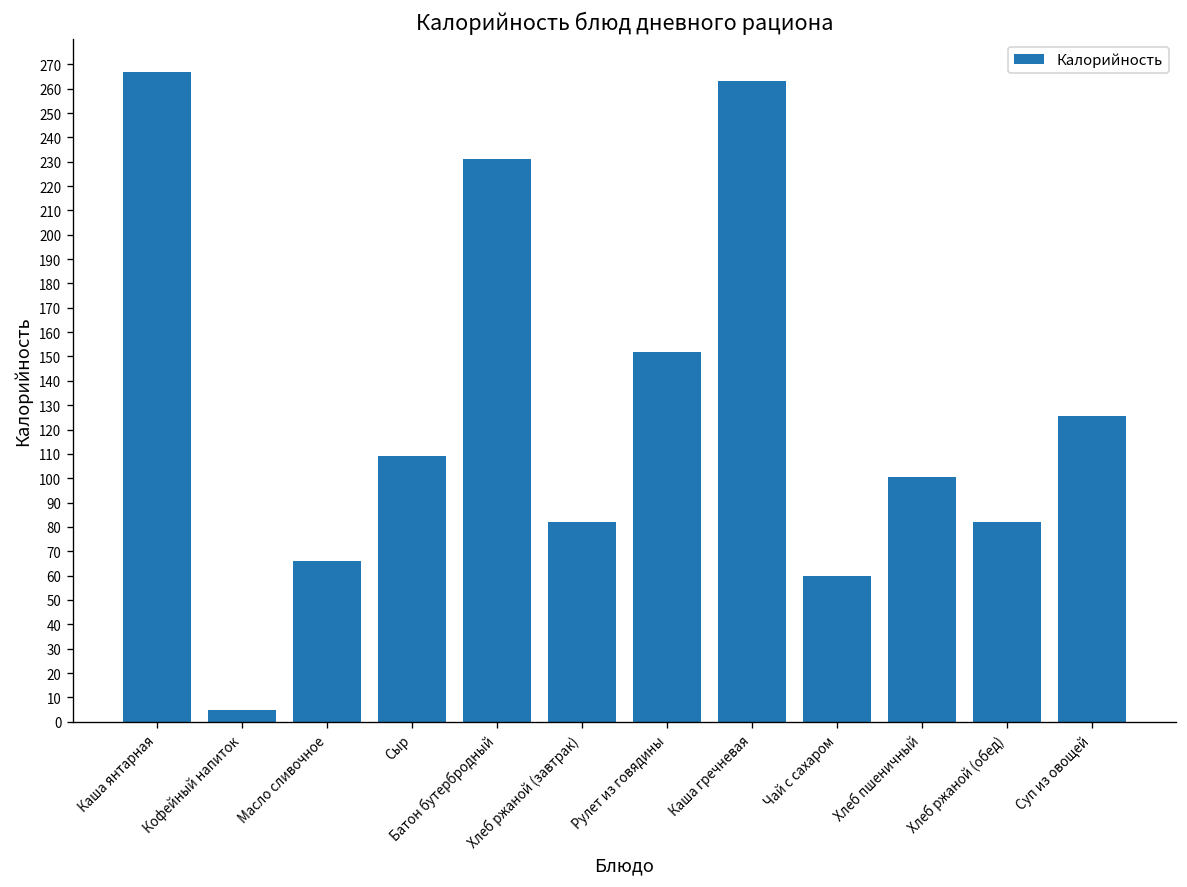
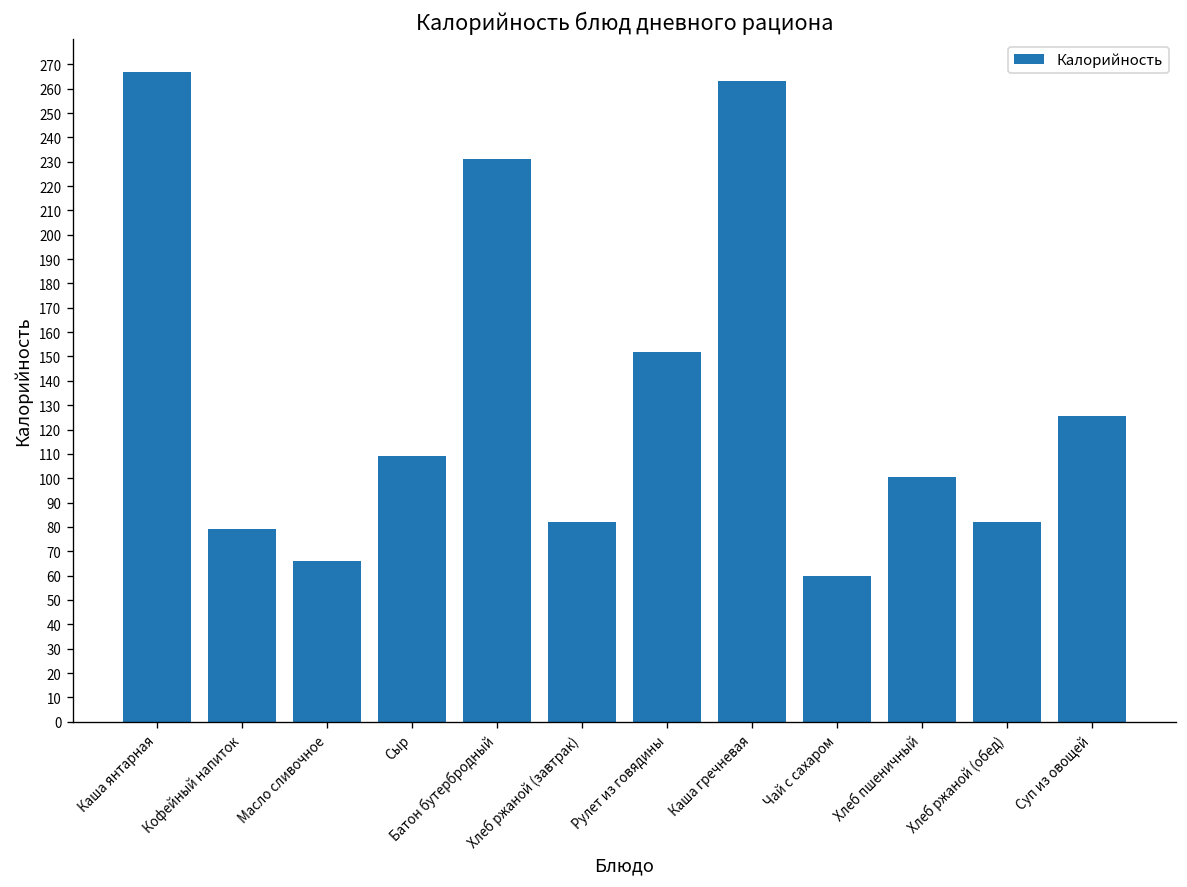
Кофейный напиток: 5 -> 79
